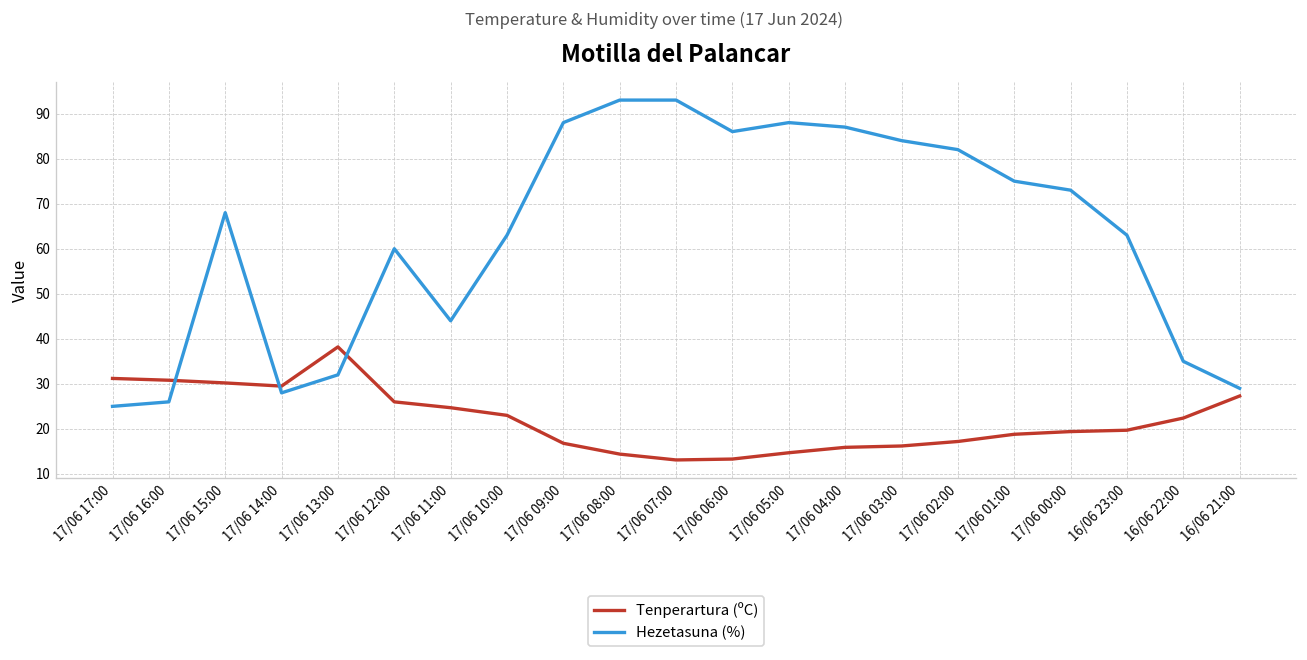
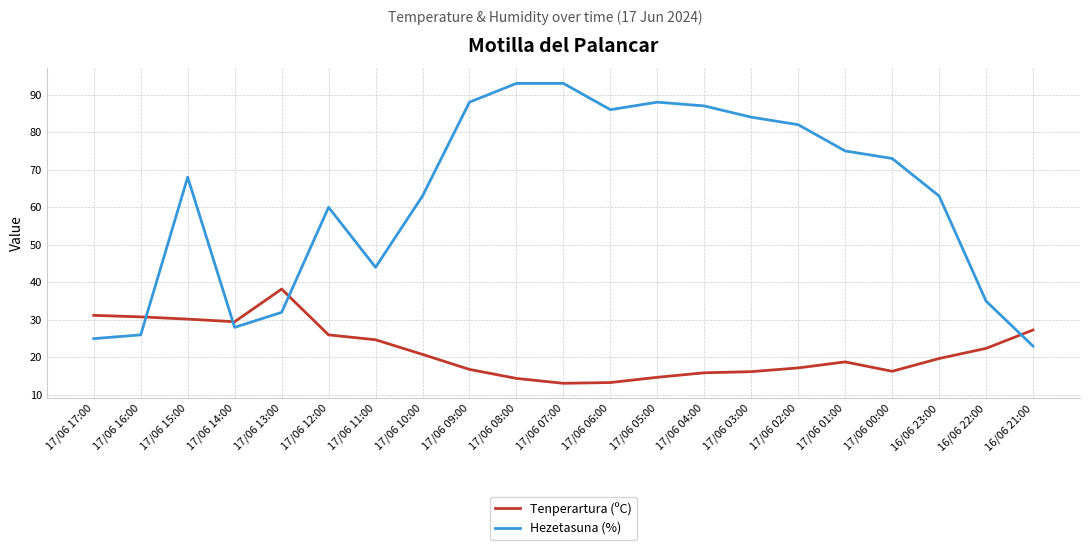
Tenperartura (ºC), 17/06 10:00: 23 -> 21
Tenperartura (ºC), 17/06 00:00: 19 -> 16
Hezetasuna (%), 16/06 21:00: 29 -> 23
